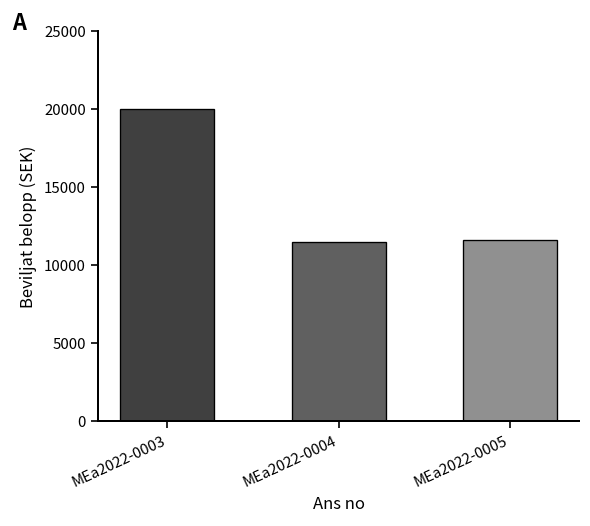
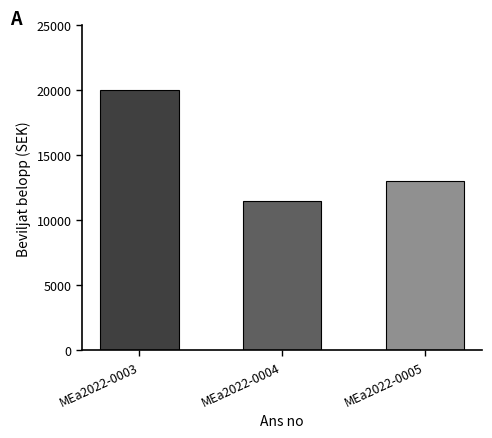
MEa2022-0005: 11600 -> 13000
